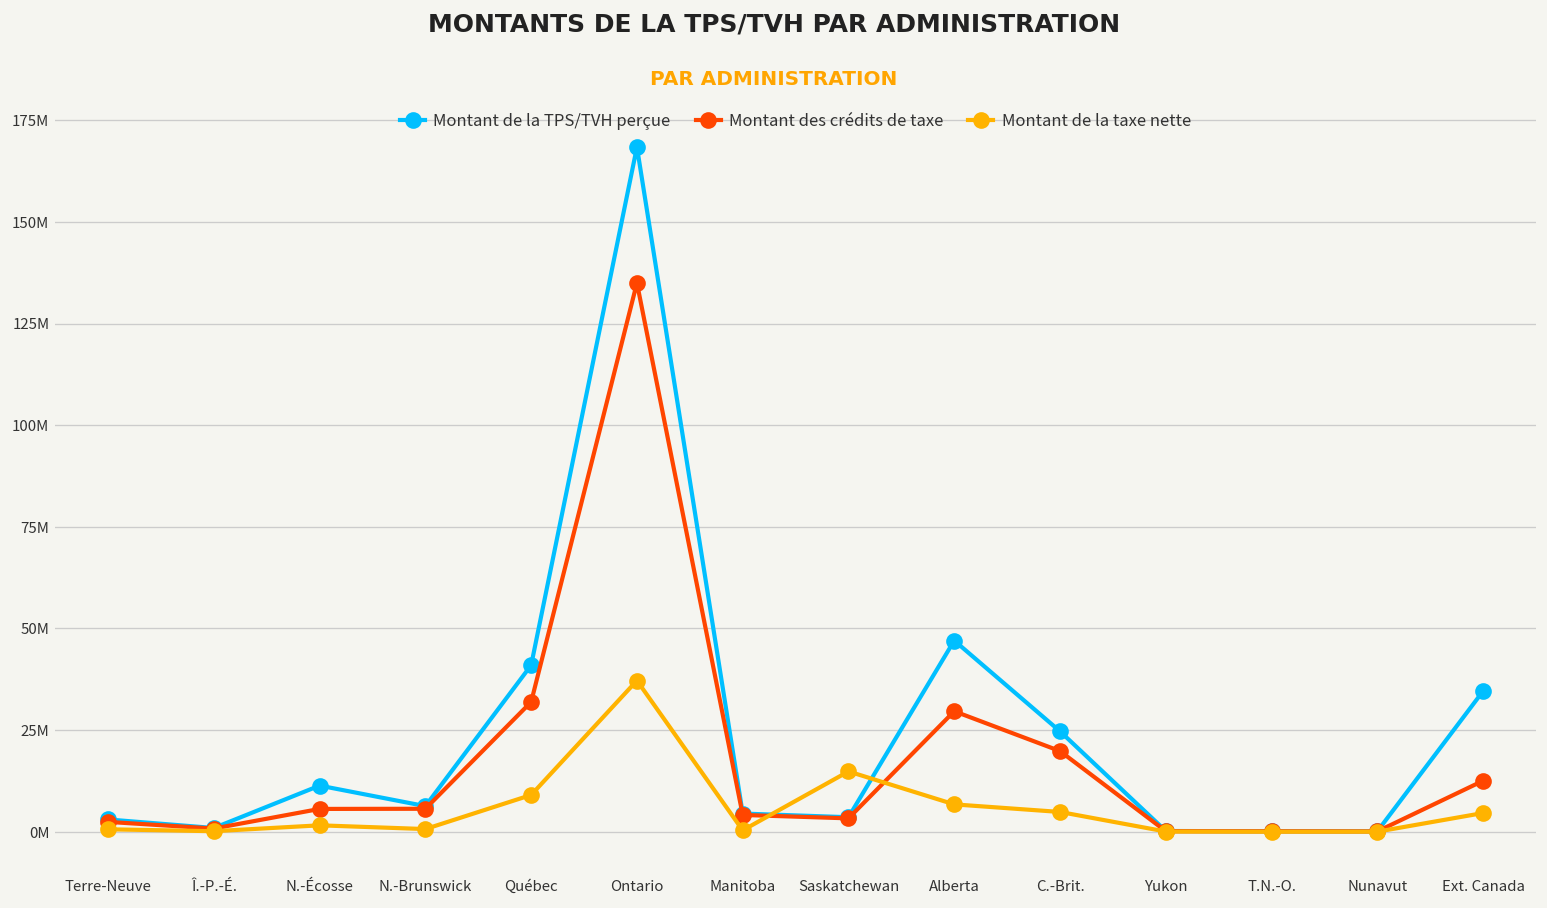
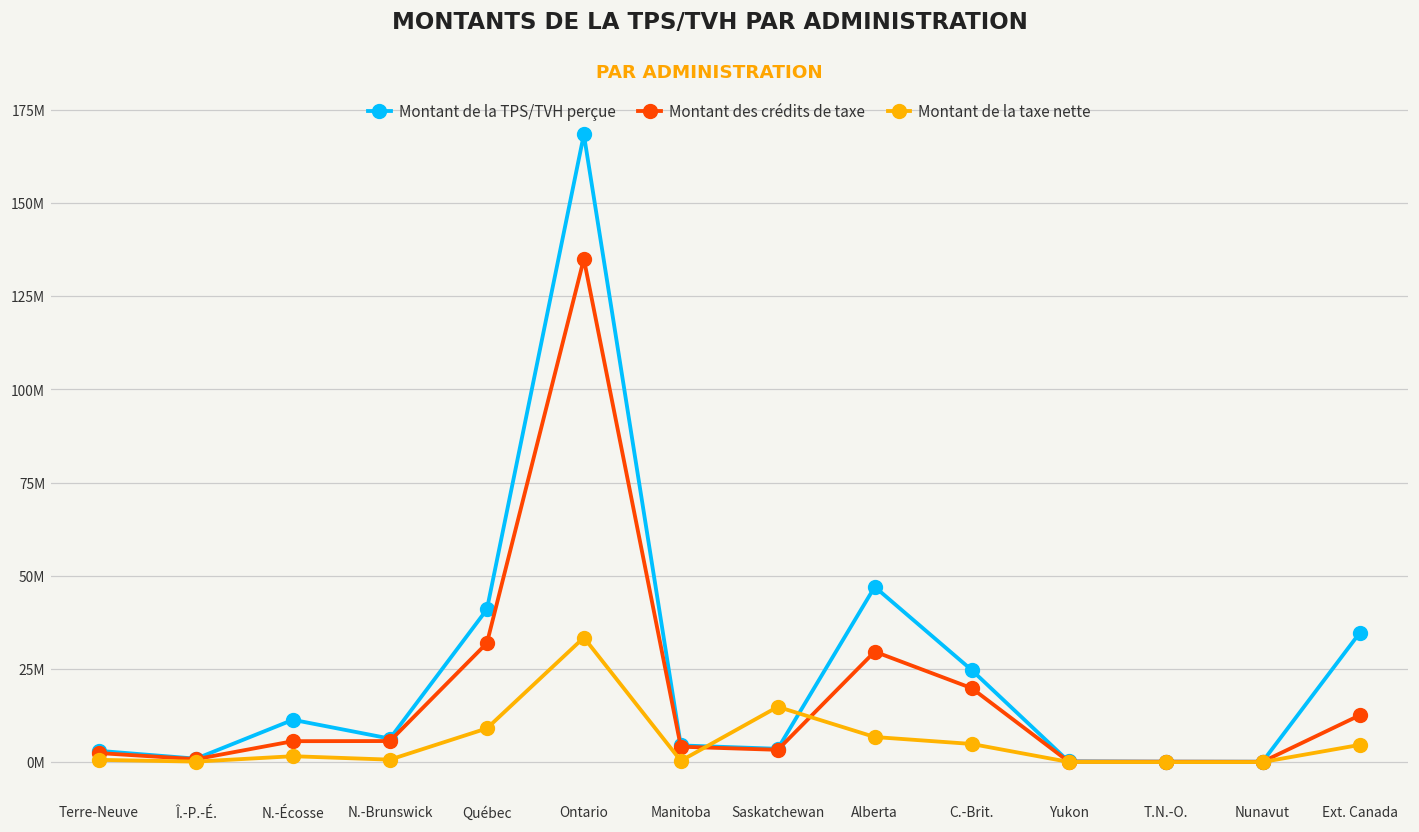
Montant de la taxe nette, Ontario: 37000000 -> 33000000
